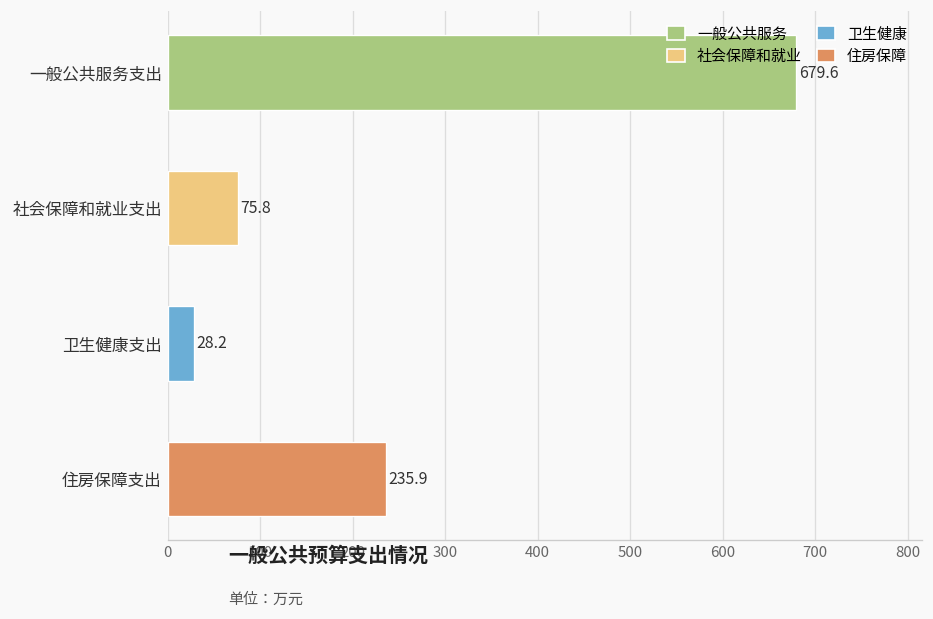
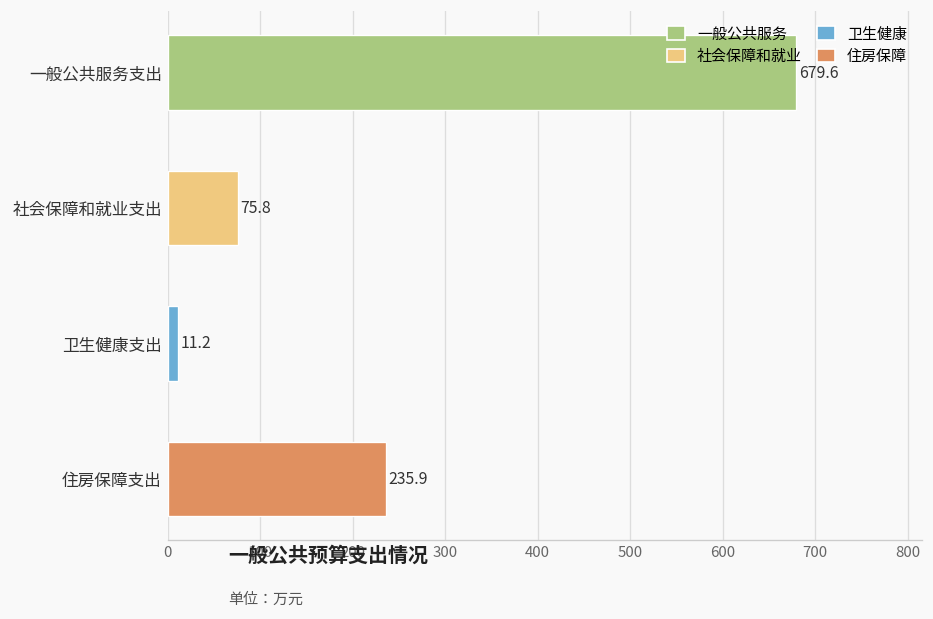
卫生健康支出: 28.2 -> 11.2
